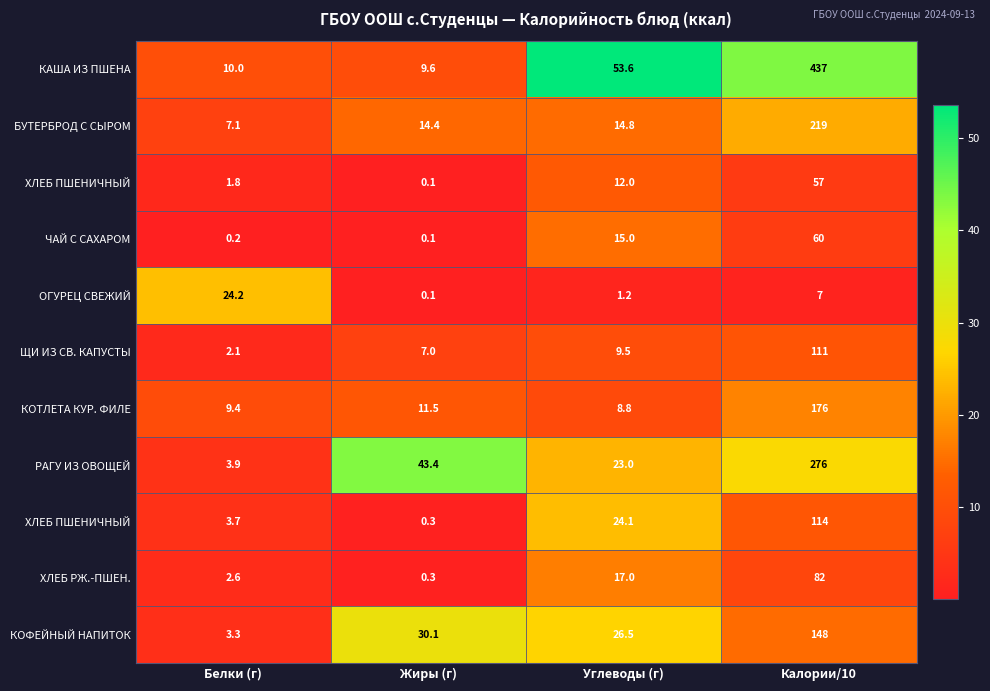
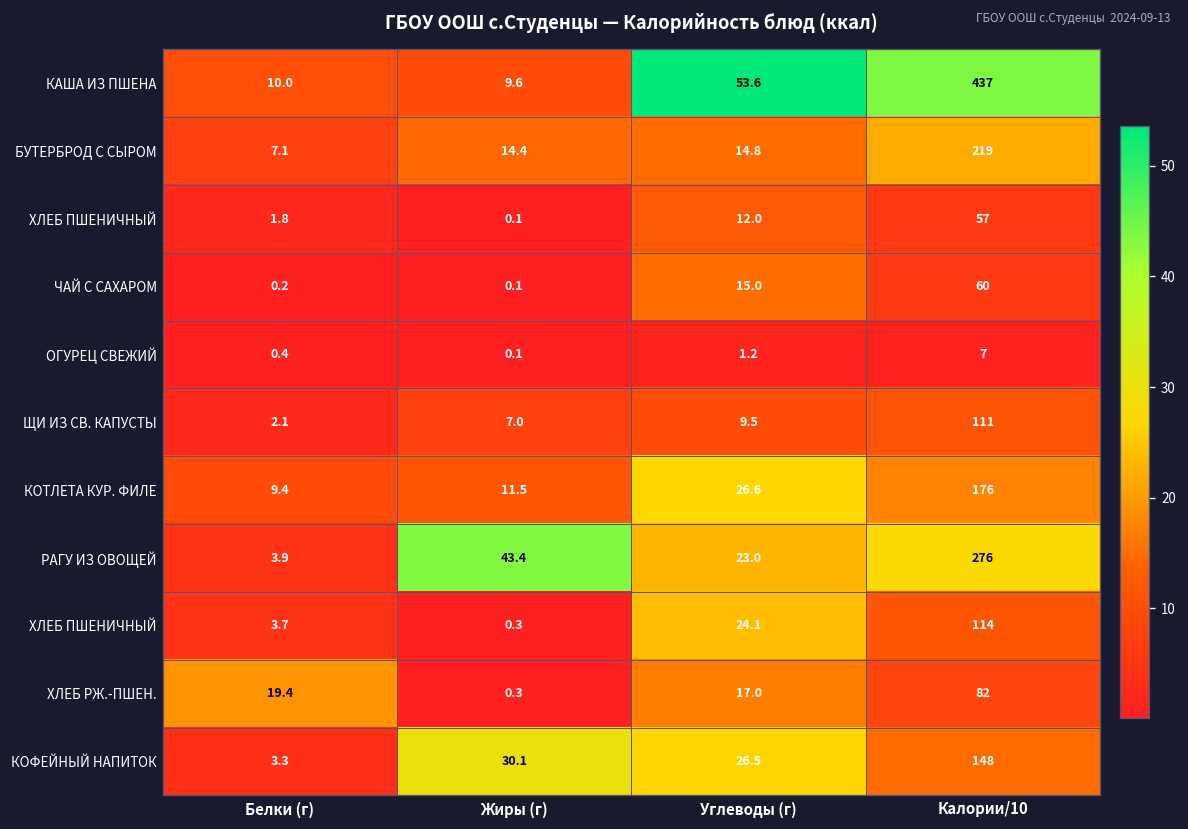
ОГУРЕЦ СВЕЖИЙ, Белки (г): 24.2 -> 0.4
КОТЛЕТА КУР. ФИЛЕ, Углеводы (г): 8.8 -> 26.6
ХЛЕБ РЖ.-ПШЕН., Белки (г): 2.6 -> 19.4
